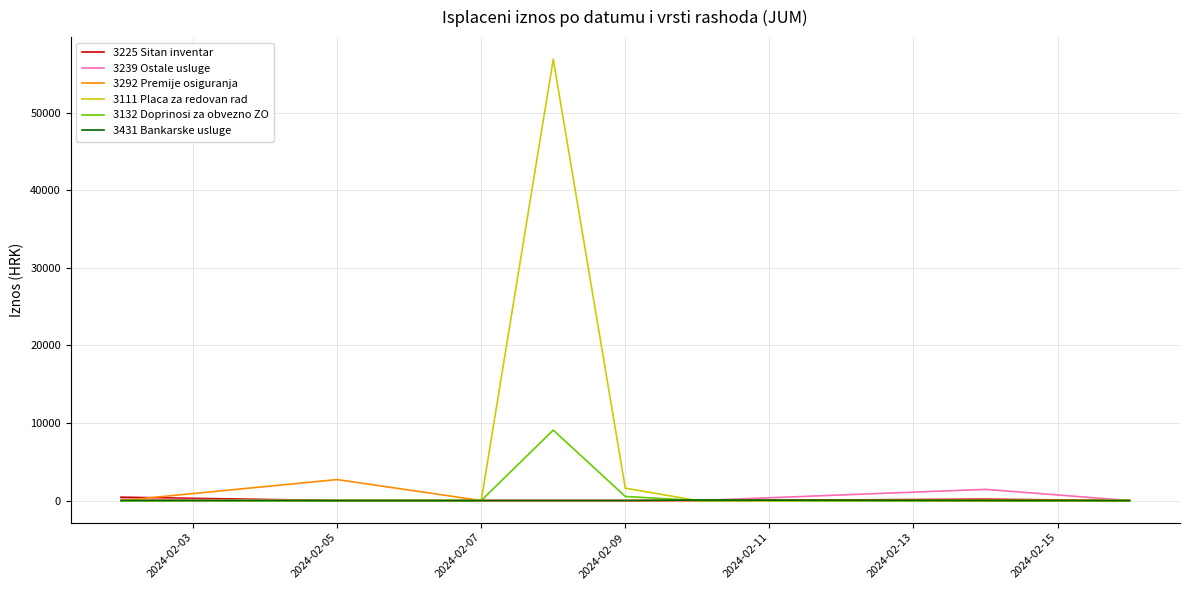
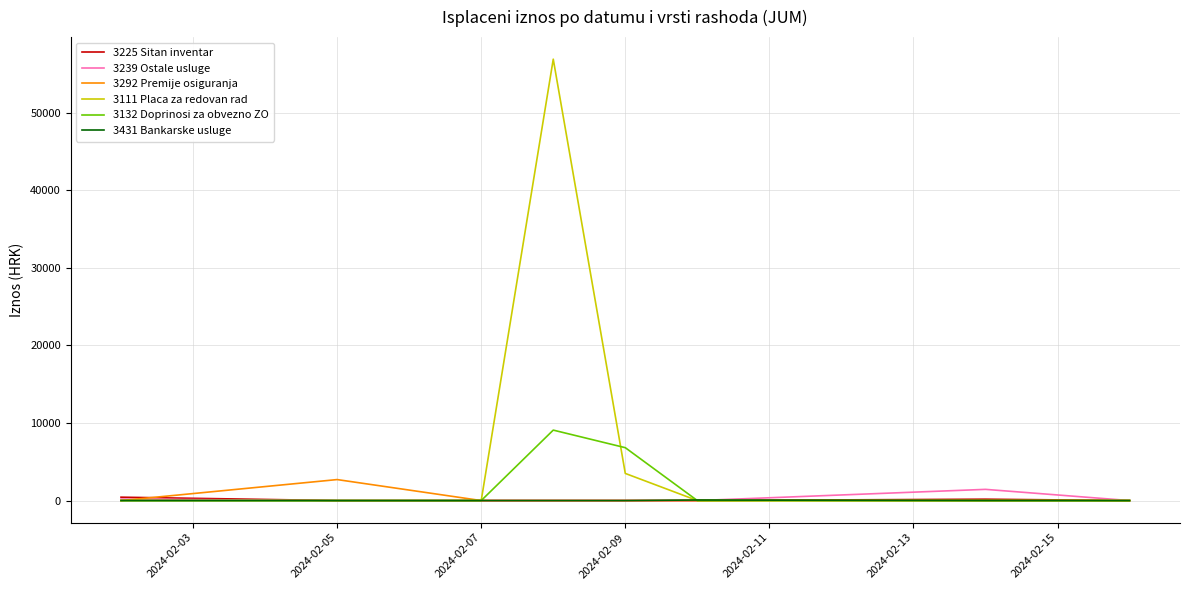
3111 Placa za redovan rad, 2024-02-09: 2000 -> 3000
3132 Doprinosi za obvezno ZO, 2024-02-09: 1000 -> 7000
